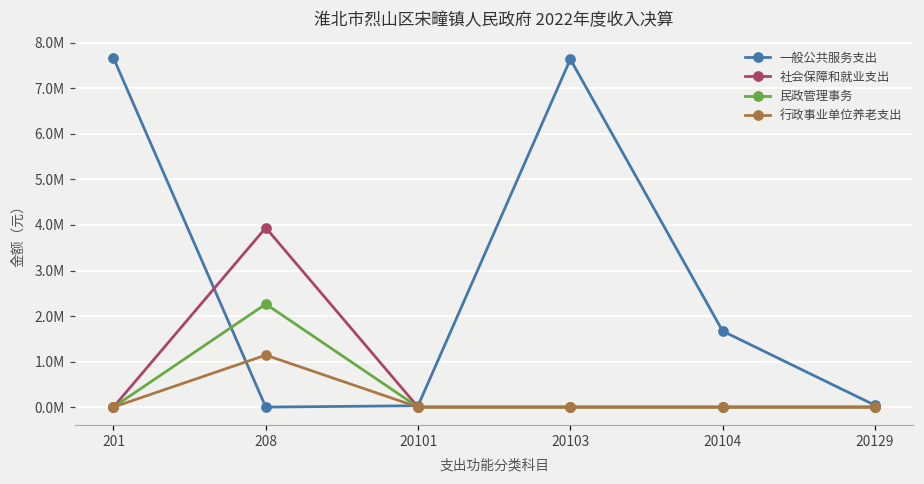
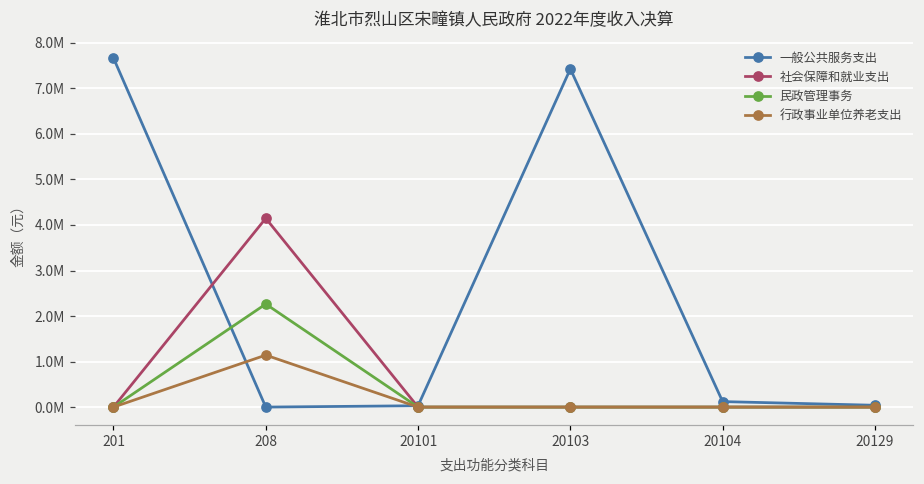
社会保障和就业支出, 208: 3900000 -> 4100000
一般公共服务支出, 20103: 7600000 -> 7400000
一般公共服务支出, 20104: 1700000 -> 100000
